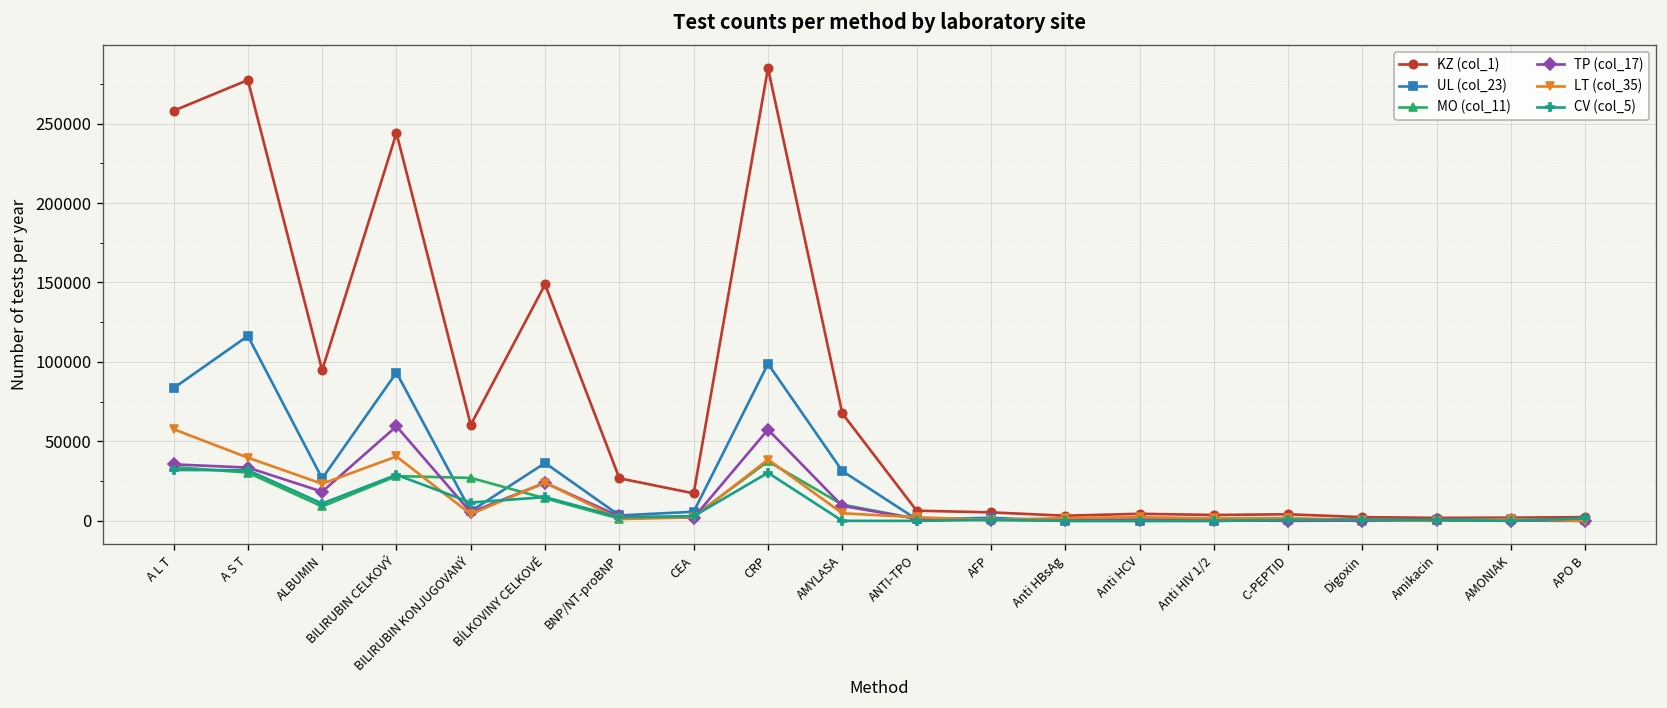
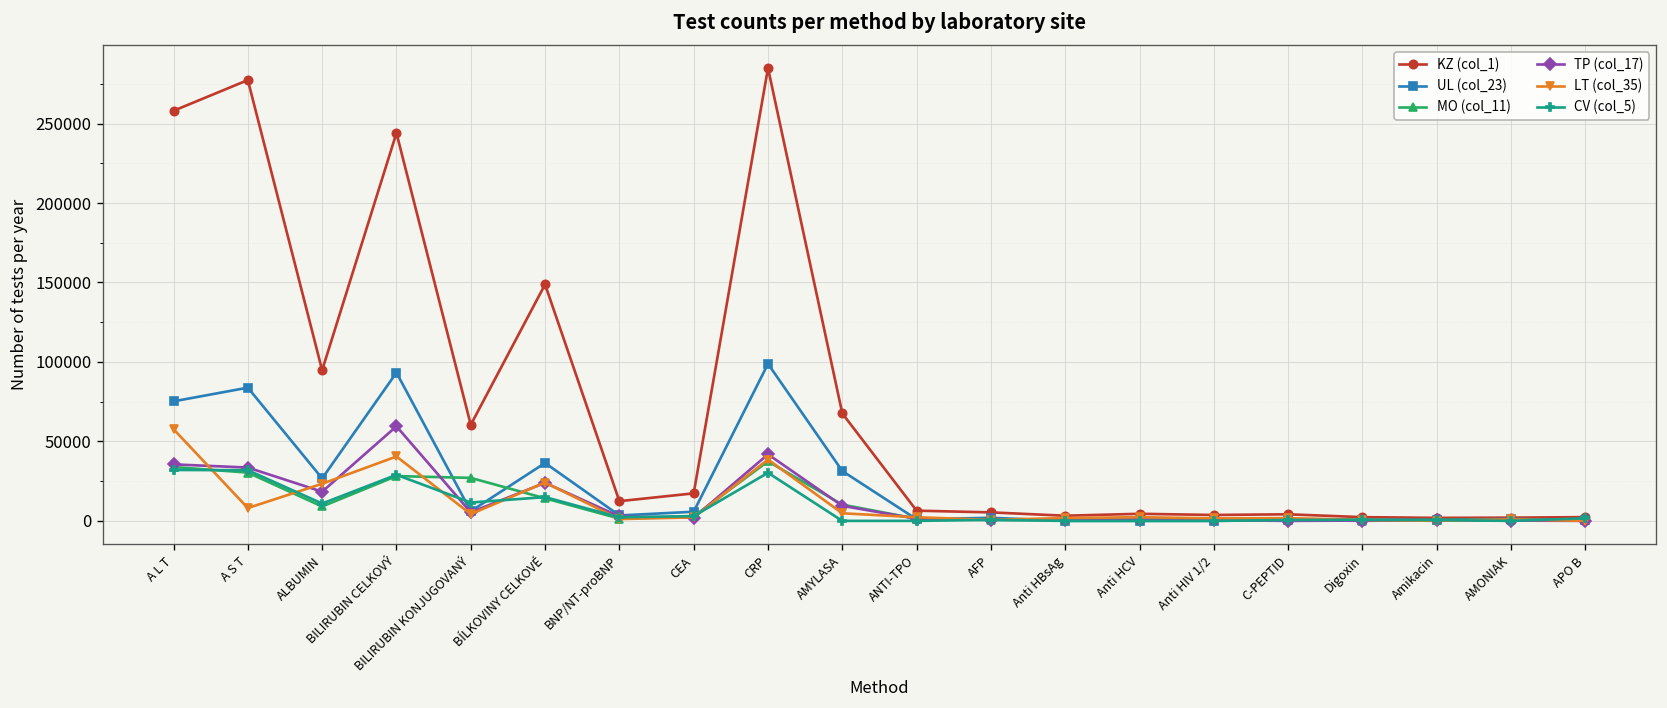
UL (col_23), A L T: 83000 -> 75000
UL (col_23), A S T: 116000 -> 84000
LT (col_35), A S T: 40000 -> 8000
KZ (col_1), BNP/NT-proBNP: 27000 -> 12000
TP (col_17), CRP: 57000 -> 42000
